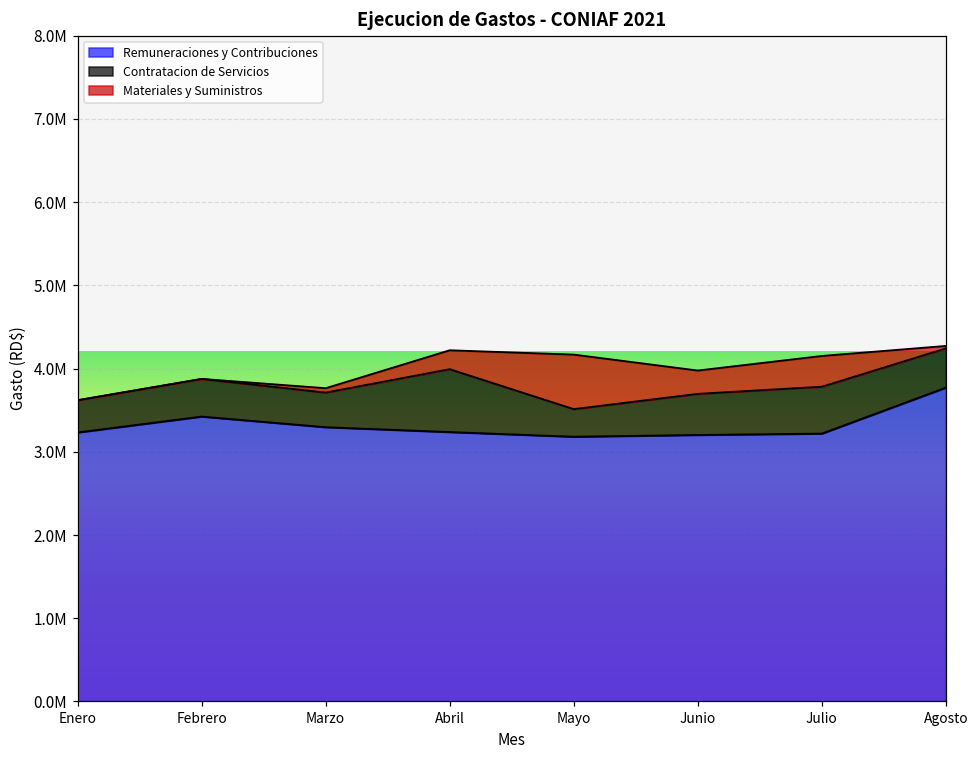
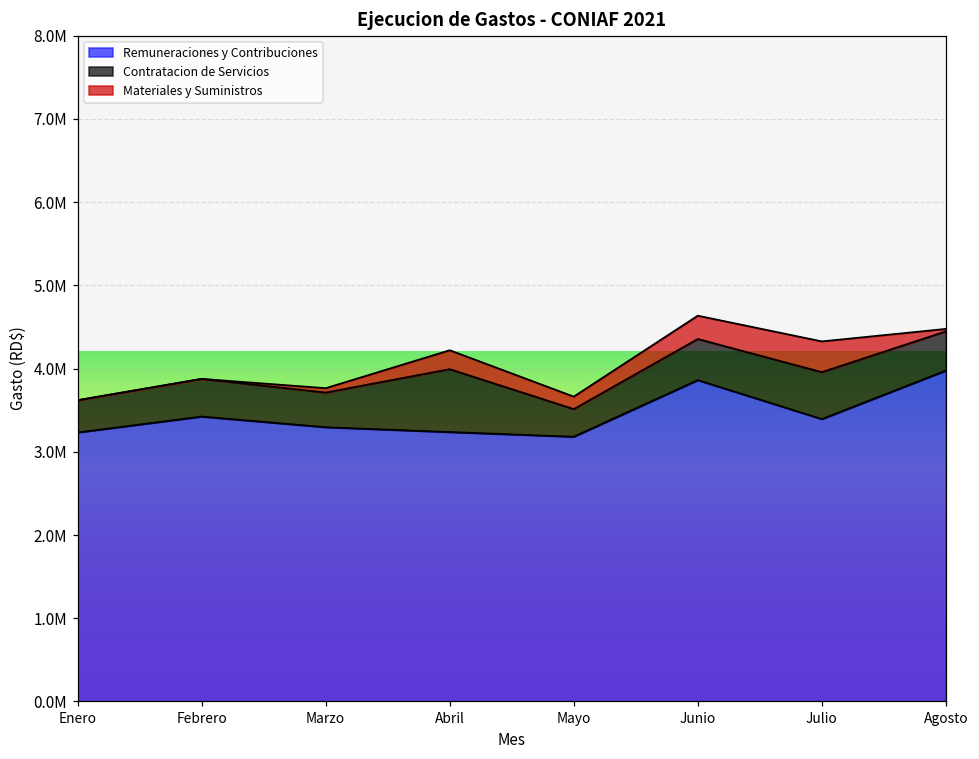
Materiales y Suministros, Mayo: 700000 -> 100000
Remuneraciones y Contribuciones, Junio: 3200000 -> 3900000
Remuneraciones y Contribuciones, Julio: 3200000 -> 3400000
Remuneraciones y Contribuciones, Agosto: 3800000 -> 4000000
